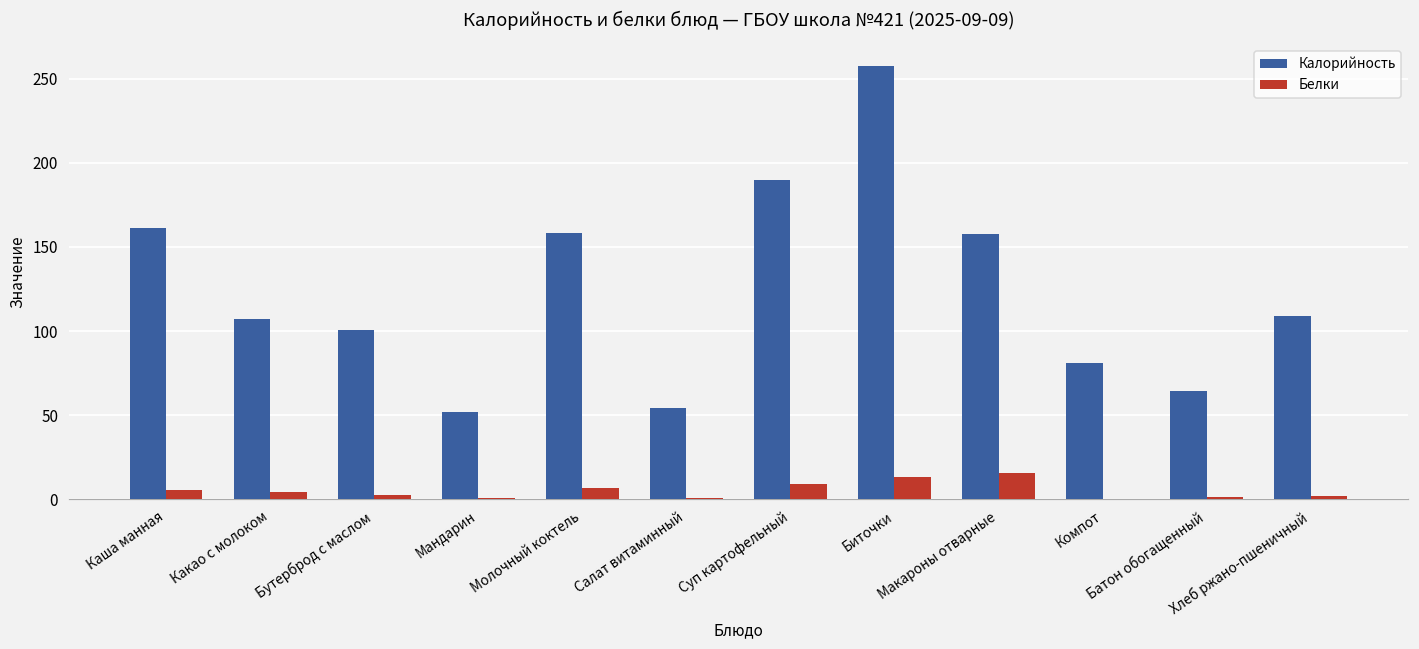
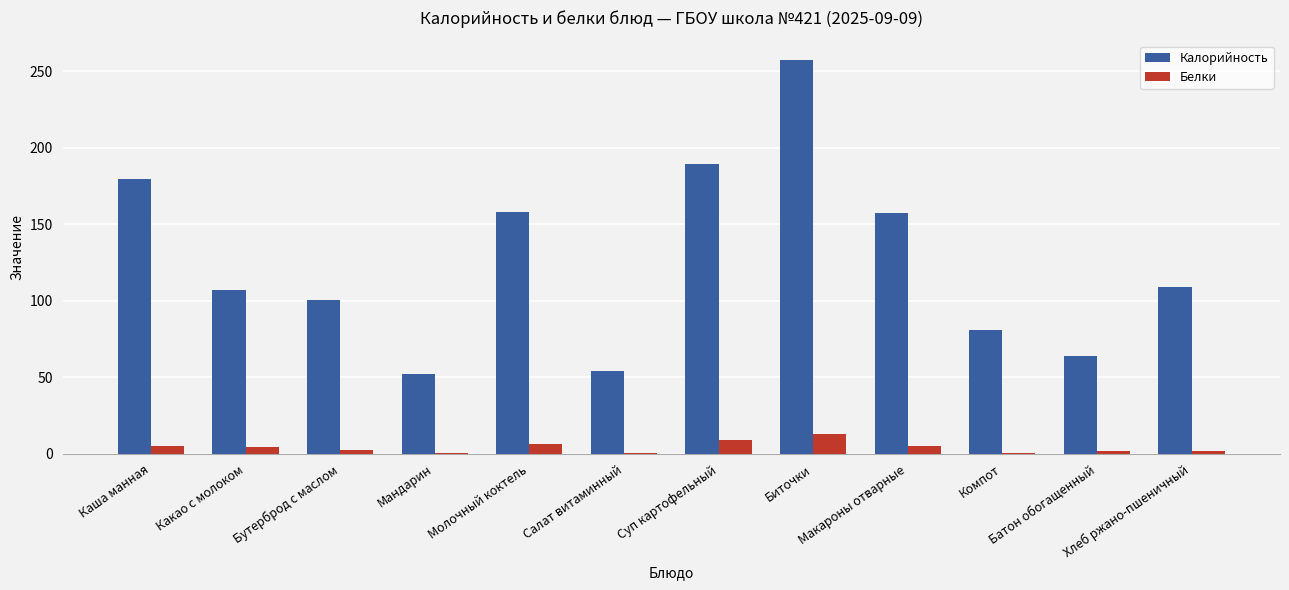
Калорийность, Каша манная: 161 -> 180
Белки, Макароны отварные: 16 -> 5
